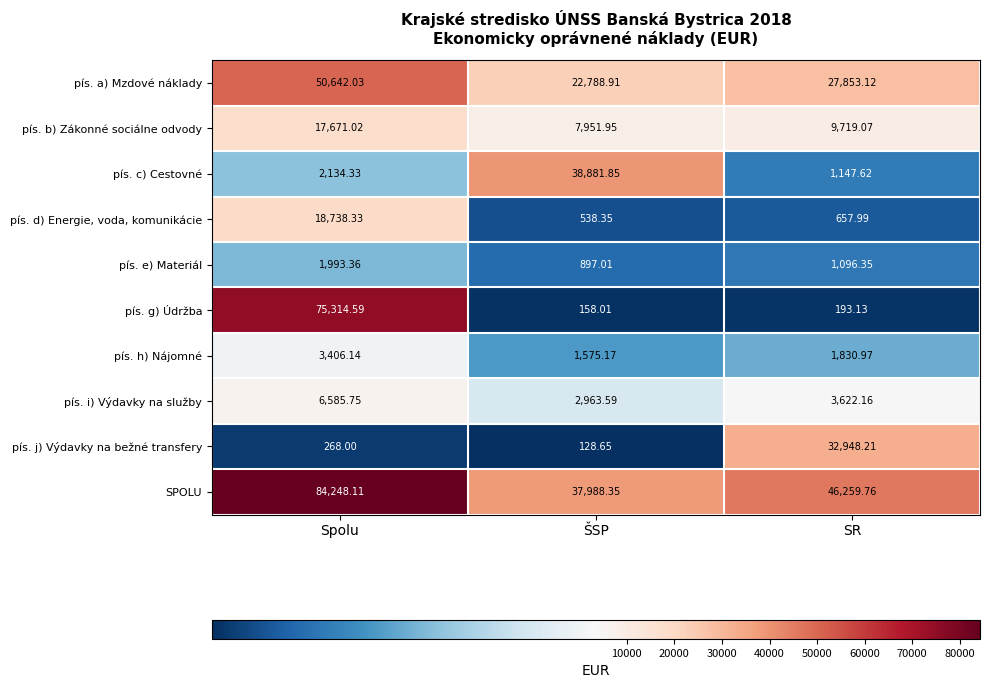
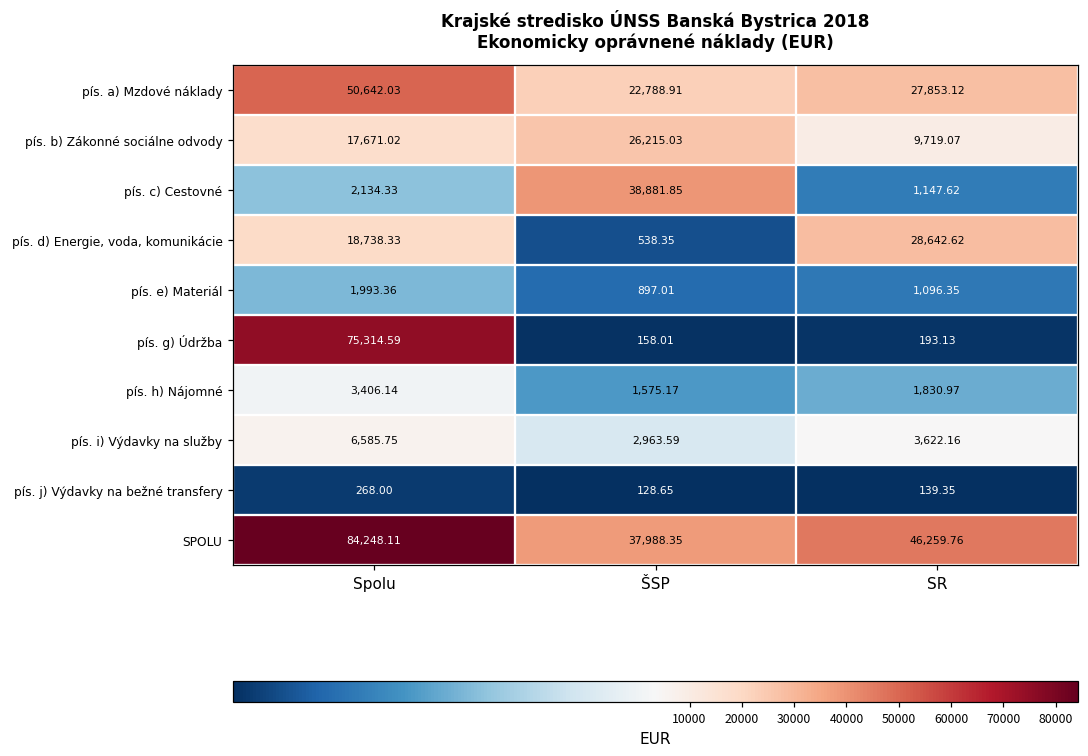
pís. b) Zákonné sociálne odvody, ŠSP: 7,951.95 -> 26,215.03
pís. d) Energie, voda, komunikácie, SR: 657.99 -> 28,642.62
pís. j) Výdavky na bežné transfery, SR: 32,948.21 -> 139.35
